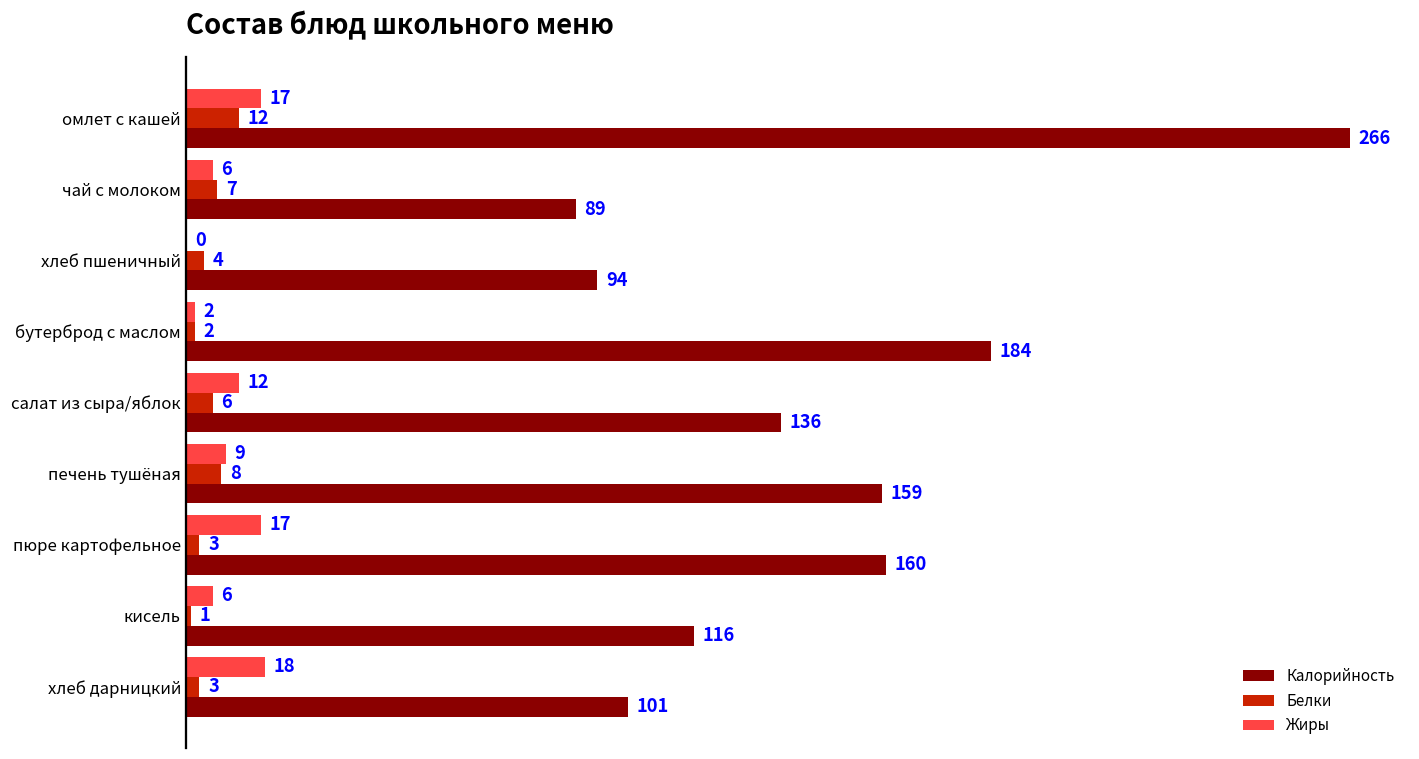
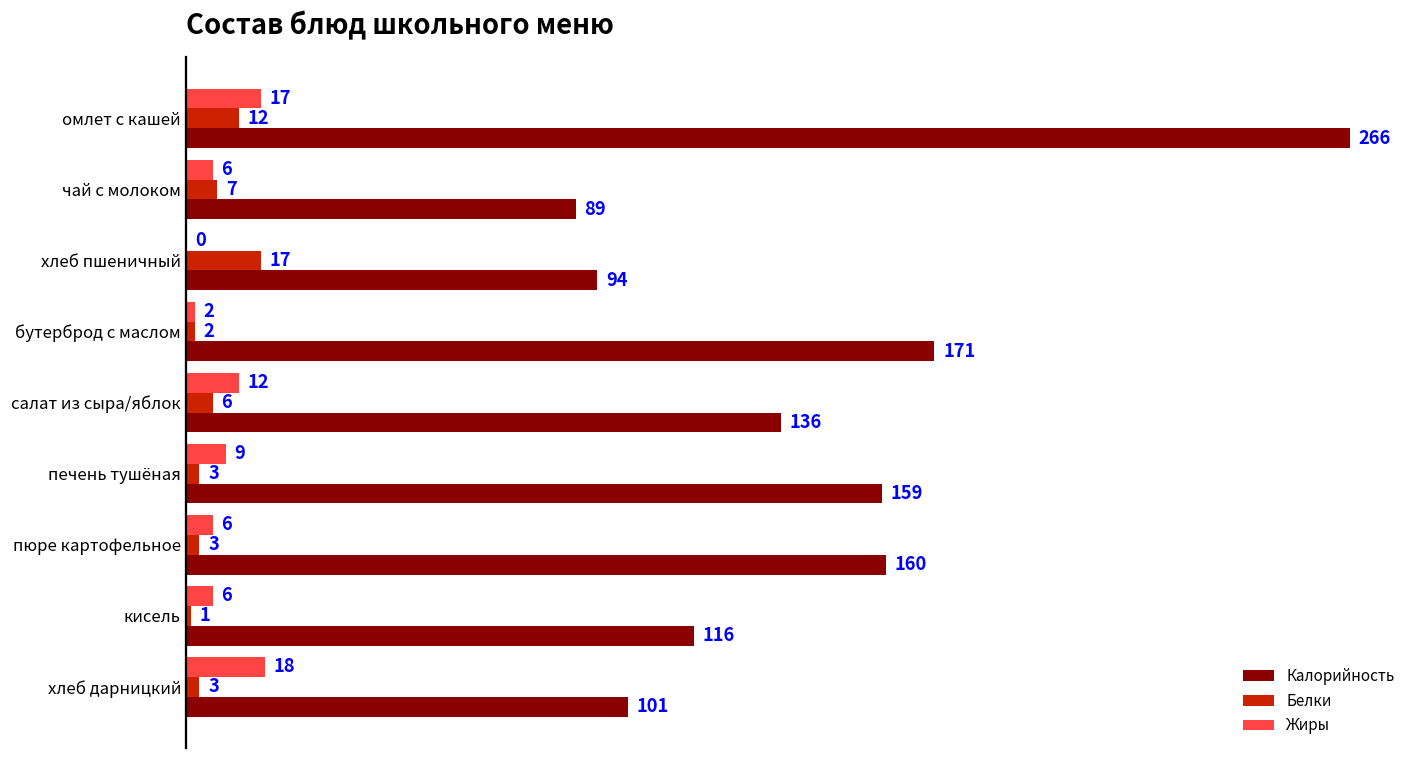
Белки, хлеб пшеничный: 4 -> 17
Калорийность, бутерброд с маслом: 184 -> 171
Белки, печень тушёная: 8 -> 3
Жиры, пюре картофельное: 17 -> 6
